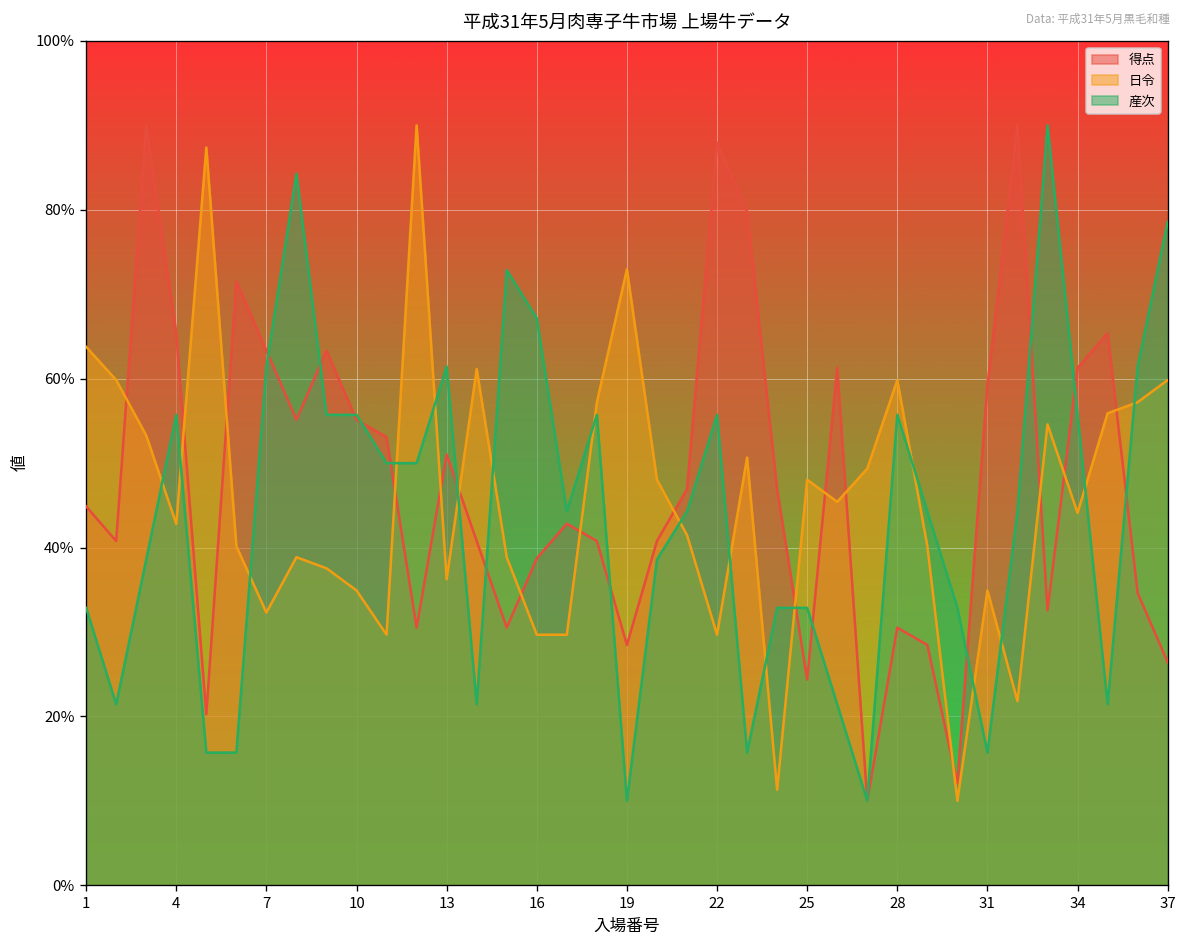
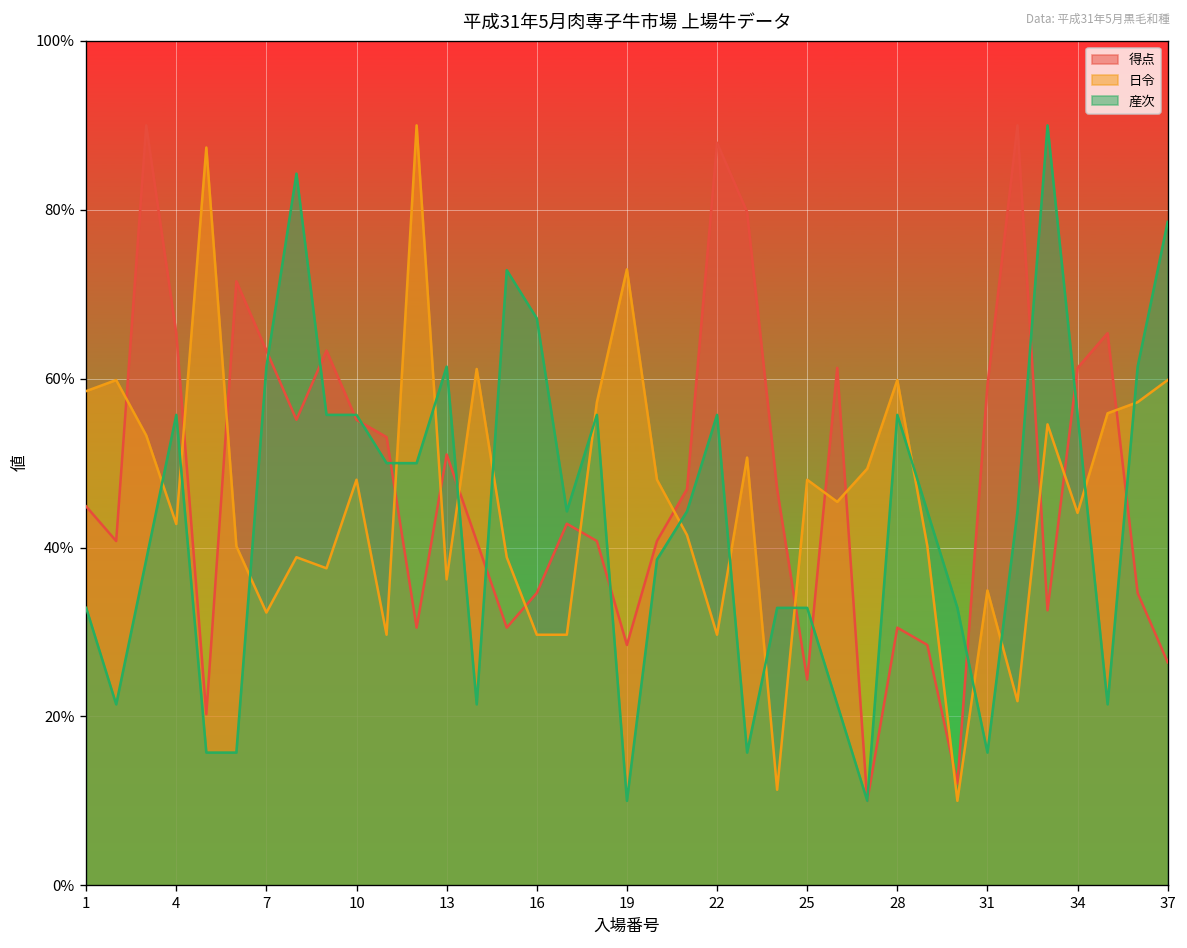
日令, 1: 64% -> 59%
日令, 10: 35% -> 48%
得点, 16: 39% -> 35%
